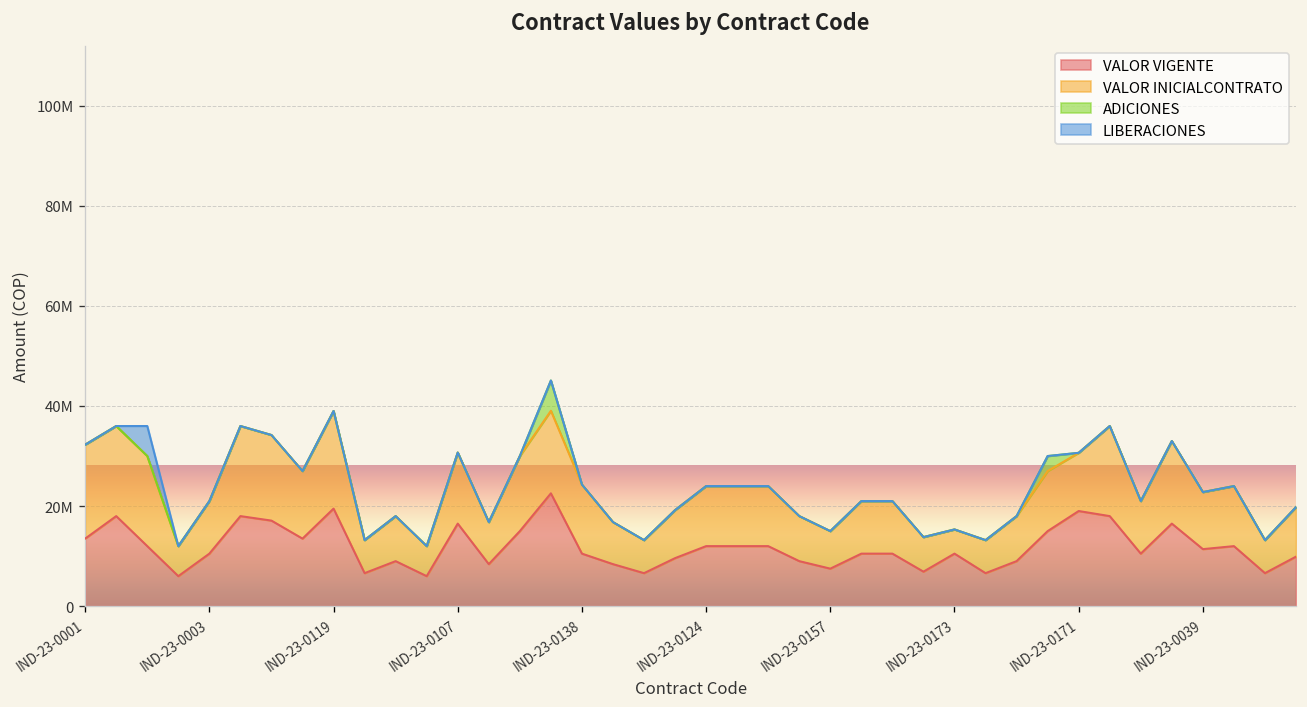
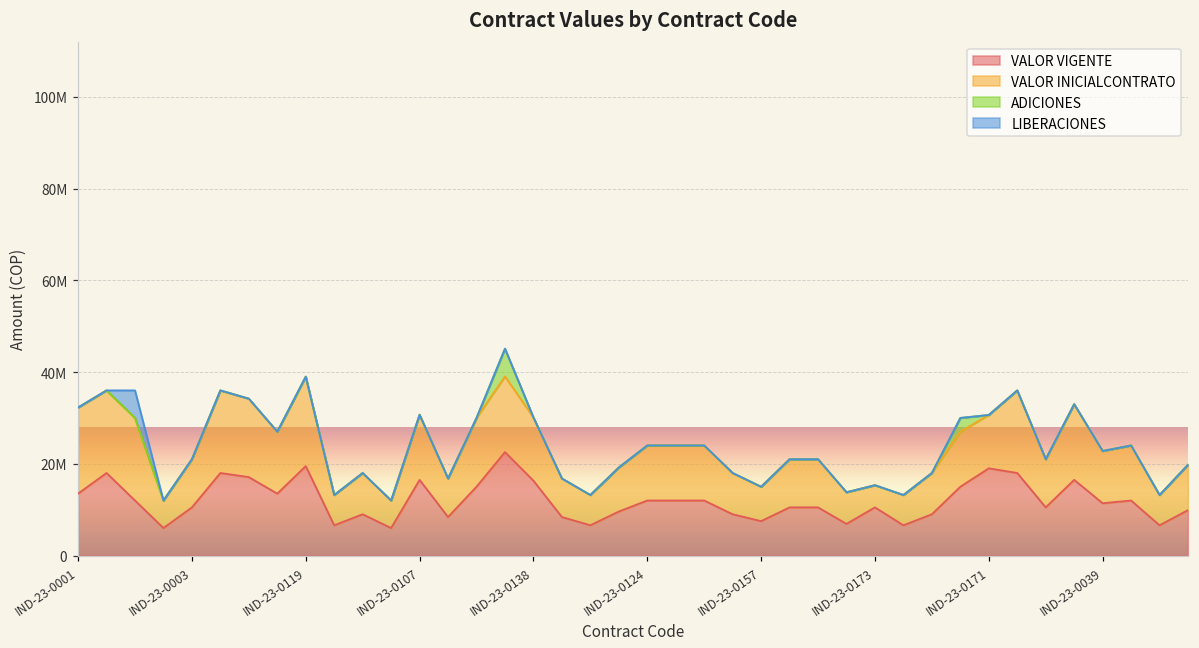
VALOR VIGENTE, IND-23-0138: 11000000 -> 16000000
